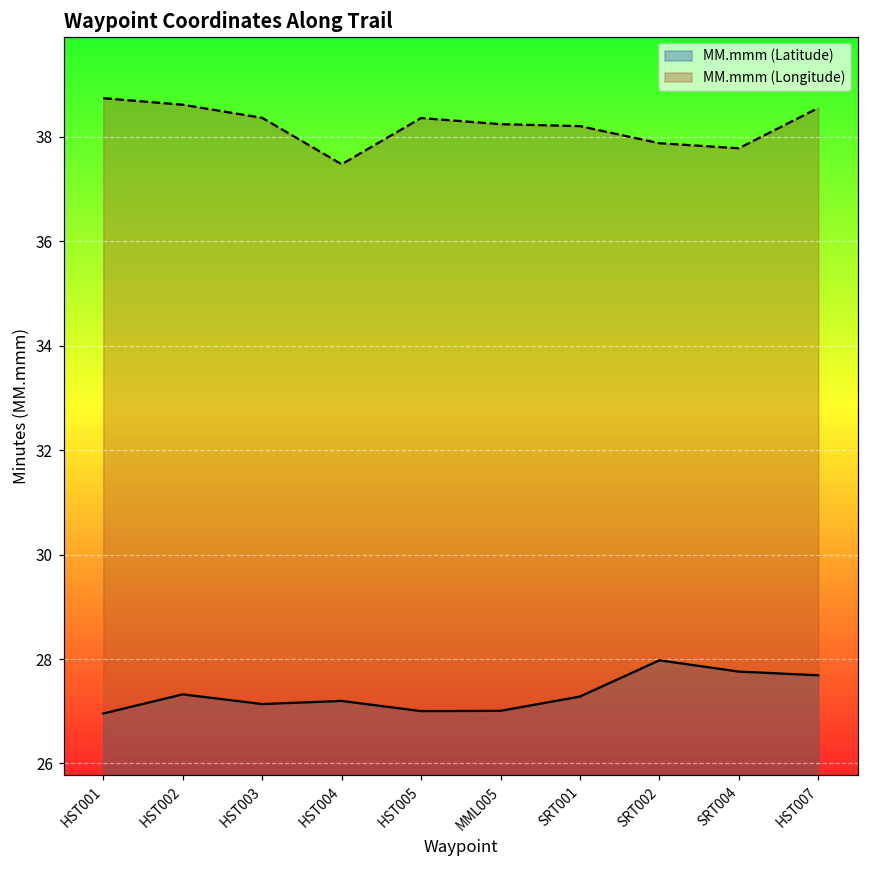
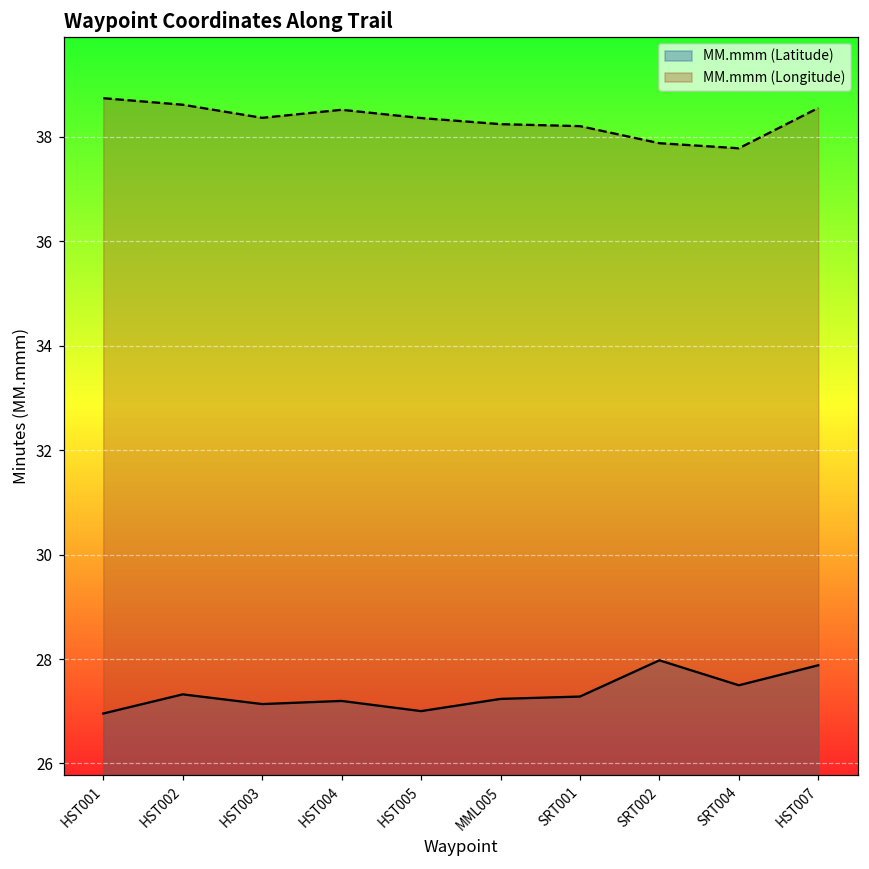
MM.mmm (Longitude), HST004: 37.5 -> 38.5
MM.mmm (Latitude), MML005: 27.0 -> 27.2
MM.mmm (Latitude), SRT004: 27.8 -> 27.5
MM.mmm (Latitude), HST007: 27.7 -> 27.9
